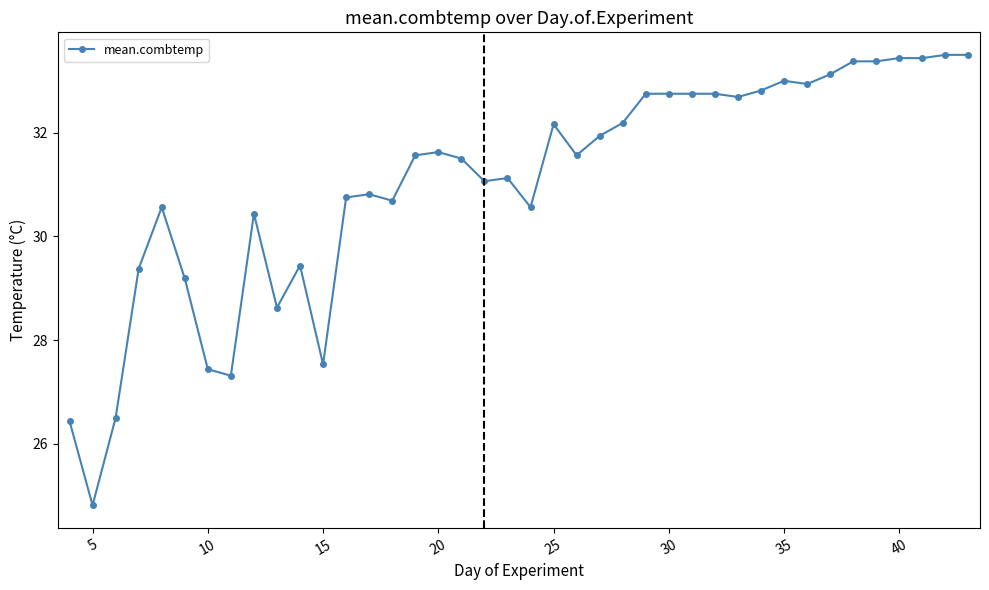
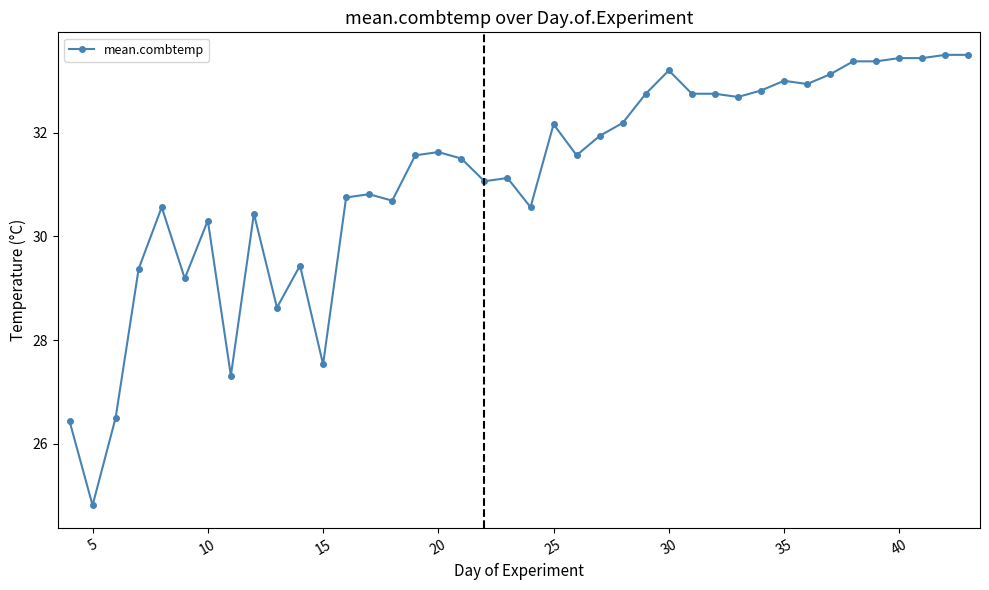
10: 27.4 -> 30.3
30: 32.8 -> 33.2
